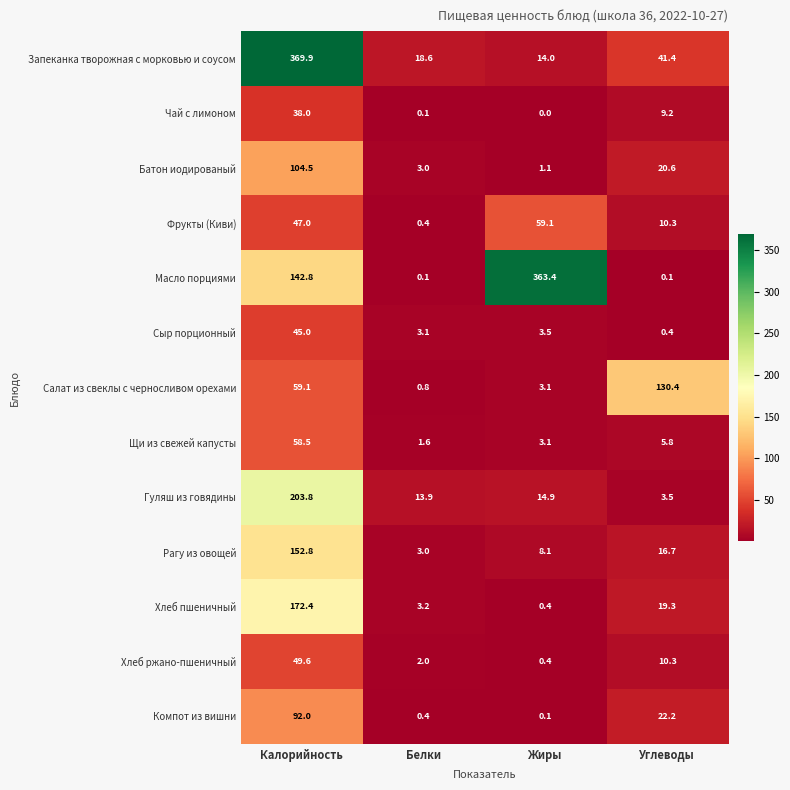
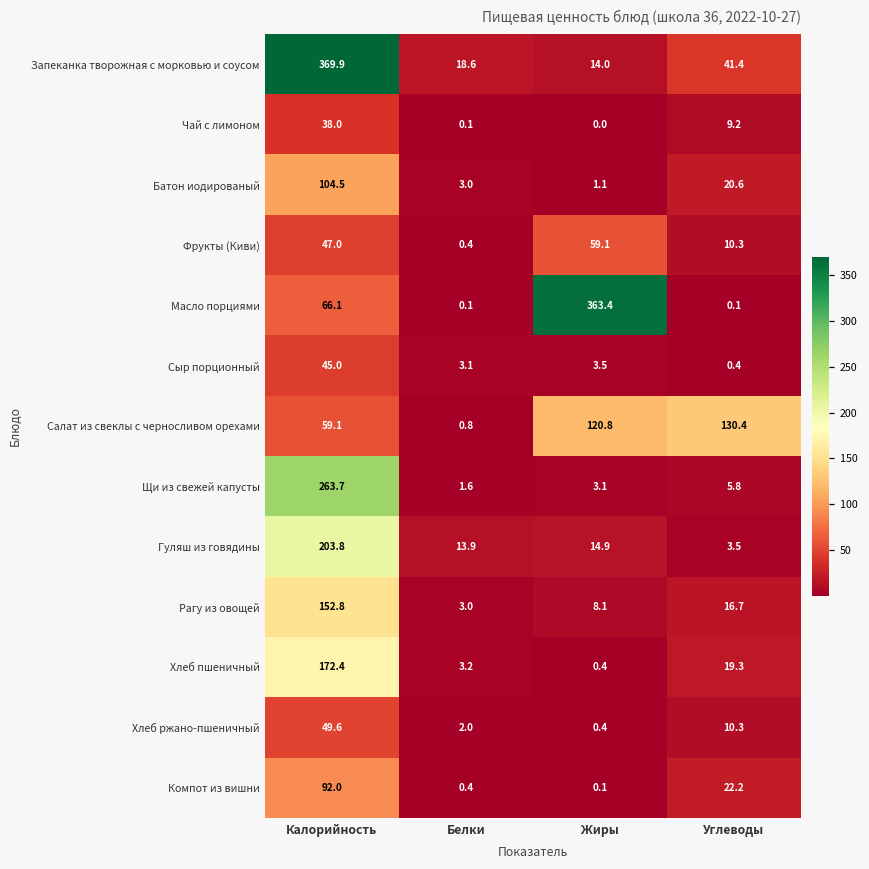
Масло порциями, Калорийность: 142.8 -> 66.1
Салат из свеклы с черносливом орехами, Жиры: 3.1 -> 120.8
Щи из свежей капусты, Калорийность: 58.5 -> 263.7
